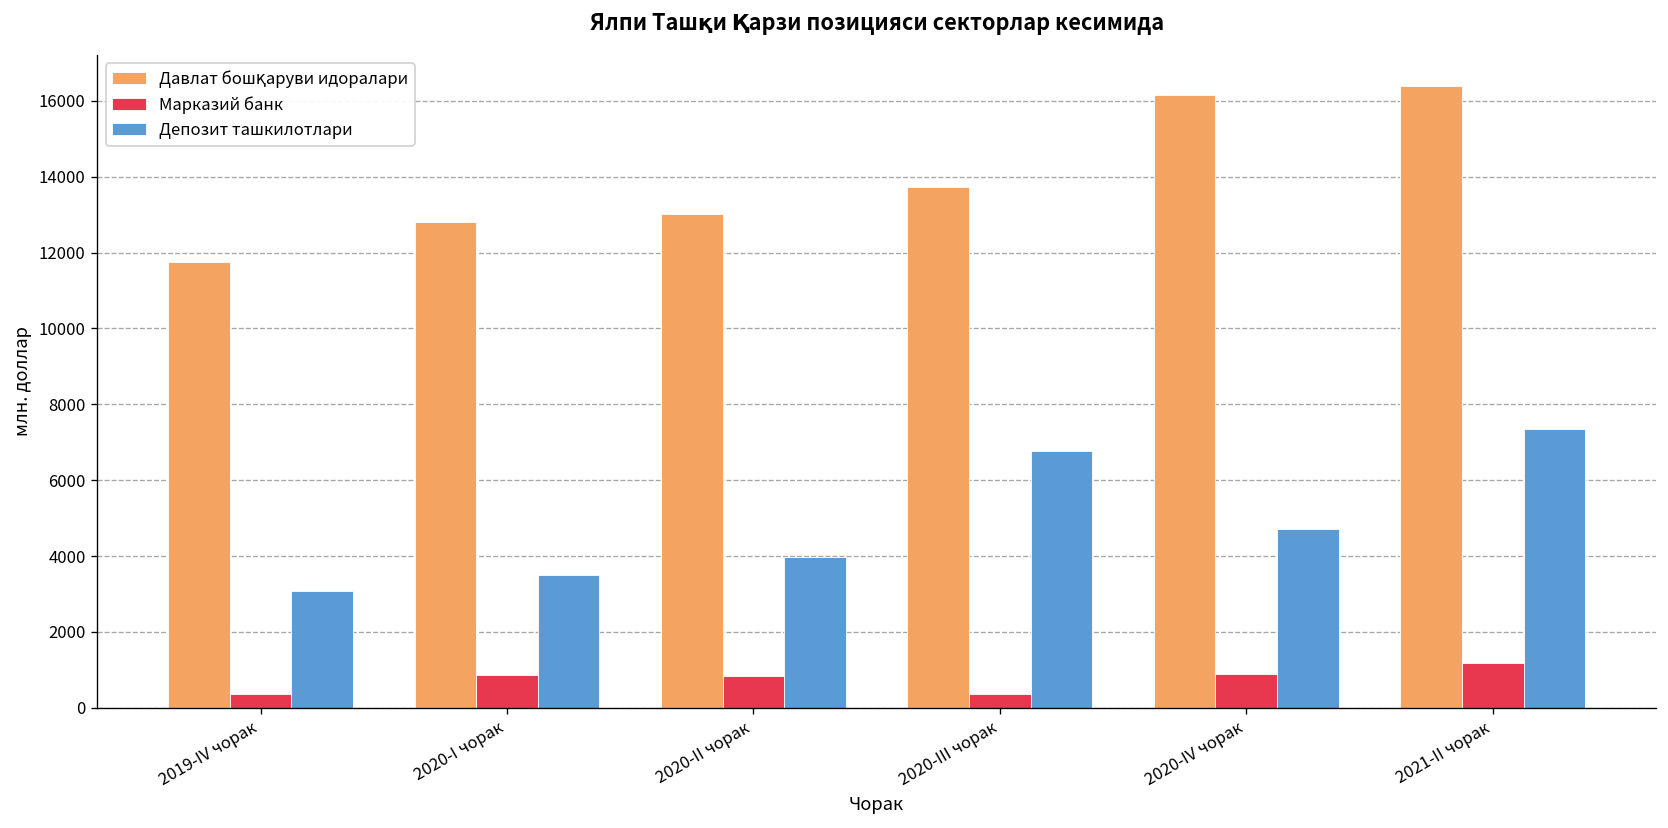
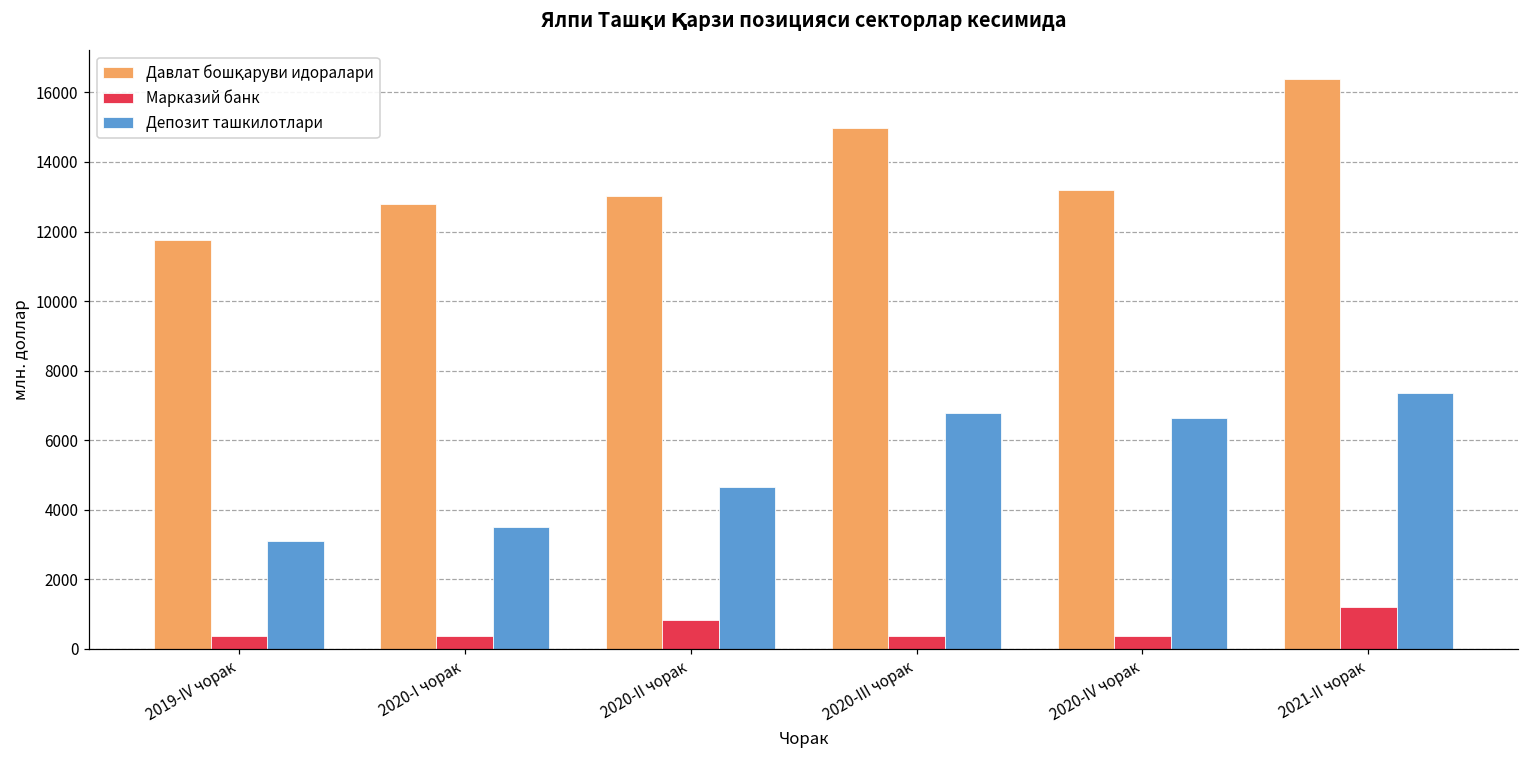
Марказий банк, 2020-I чорак: 900 -> 400
Депозит ташкилотлари, 2020-II чорак: 4000 -> 4700
Давлат бошқаруви идоралари, 2020-III чорак: 13700 -> 15000
Давлат бошқаруви идоралари, 2020-IV чорак: 16100 -> 13200
Марказий банк, 2020-IV чорак: 900 -> 400
Депозит ташкилотлари, 2020-IV чорак: 4700 -> 6700
